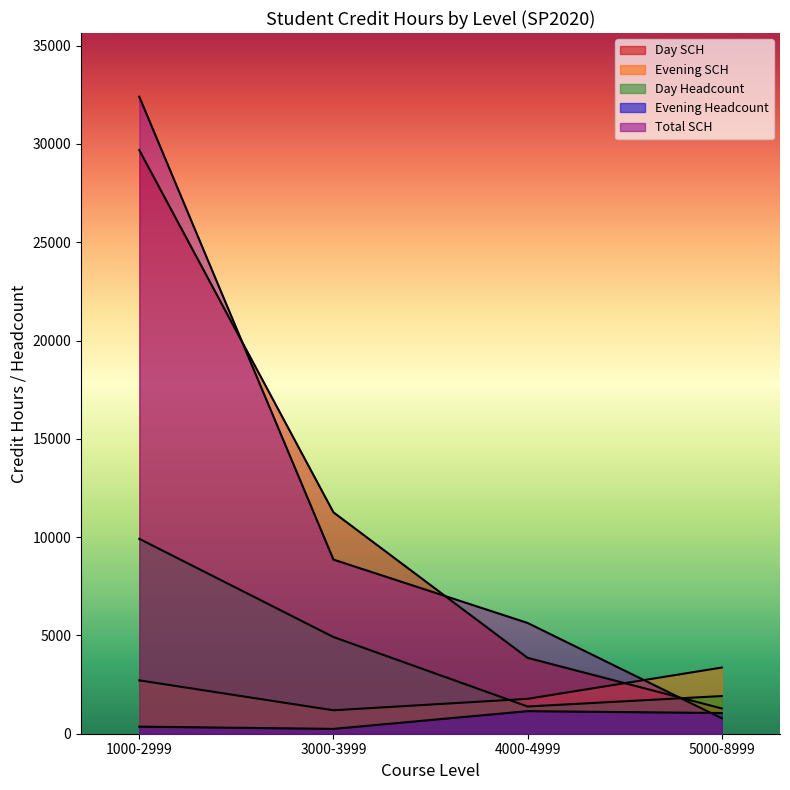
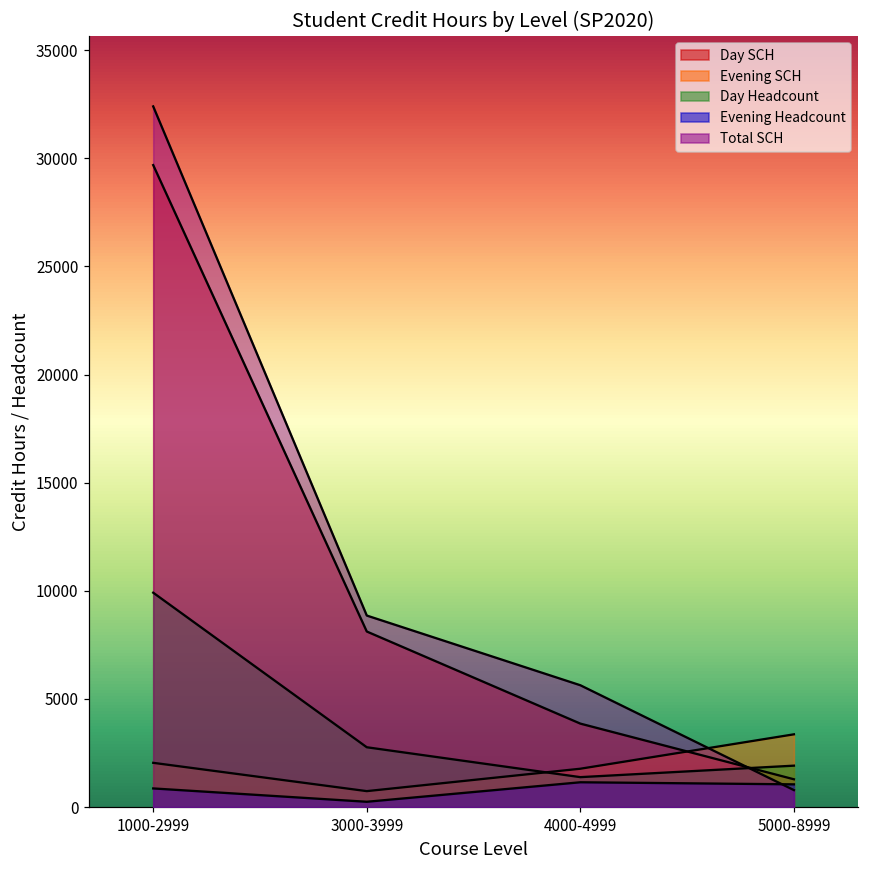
Evening SCH, 1000-2999: 2700 -> 2000
Evening Headcount, 1000-2999: 400 -> 900
Day SCH, 3000-3999: 11300 -> 8100
Evening SCH, 3000-3999: 1200 -> 700
Day Headcount, 3000-3999: 4900 -> 2800
